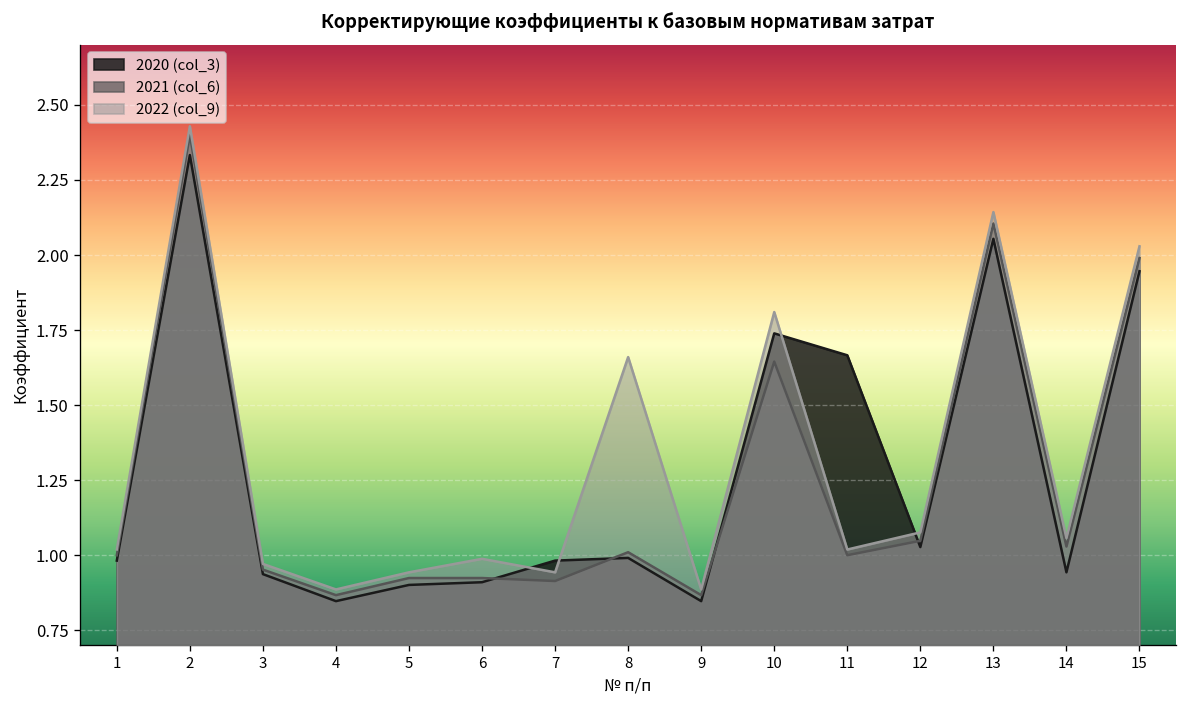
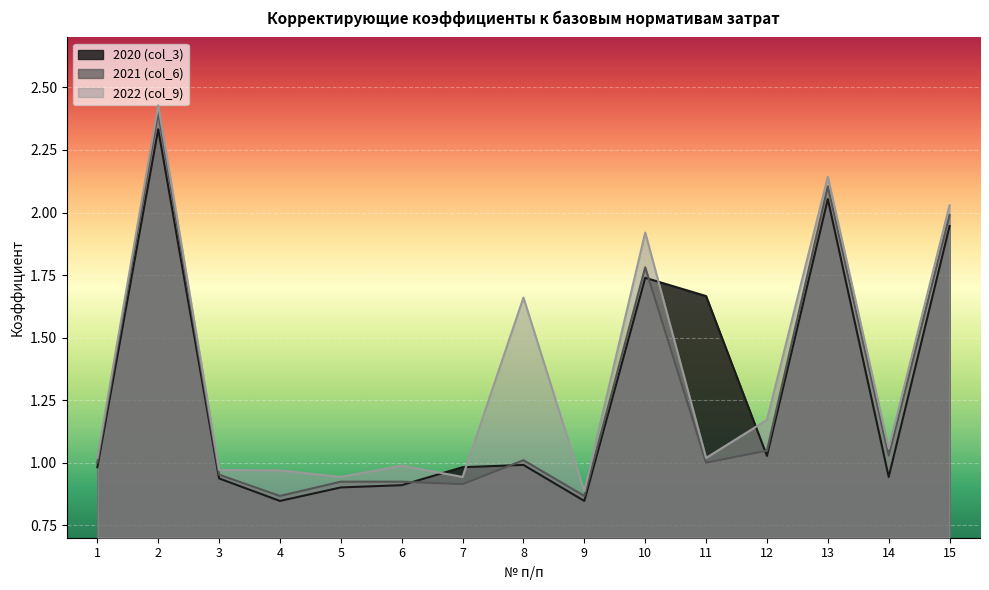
2022 (col_9), 4: 0.89 -> 0.97
2021 (col_6), 10: 1.65 -> 1.78
2022 (col_9), 10: 1.81 -> 1.92
2022 (col_9), 12: 1.08 -> 1.17
